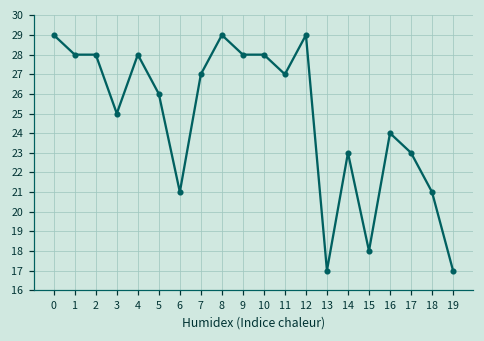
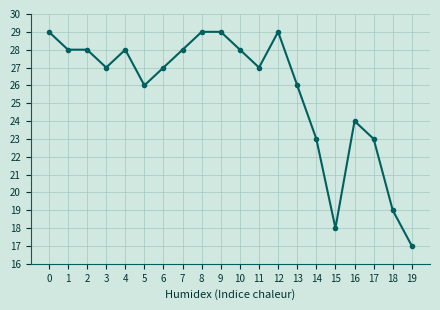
3: 25 -> 27
6: 21 -> 27
7: 27 -> 28
9: 28 -> 29
13: 17 -> 26
18: 21 -> 19
